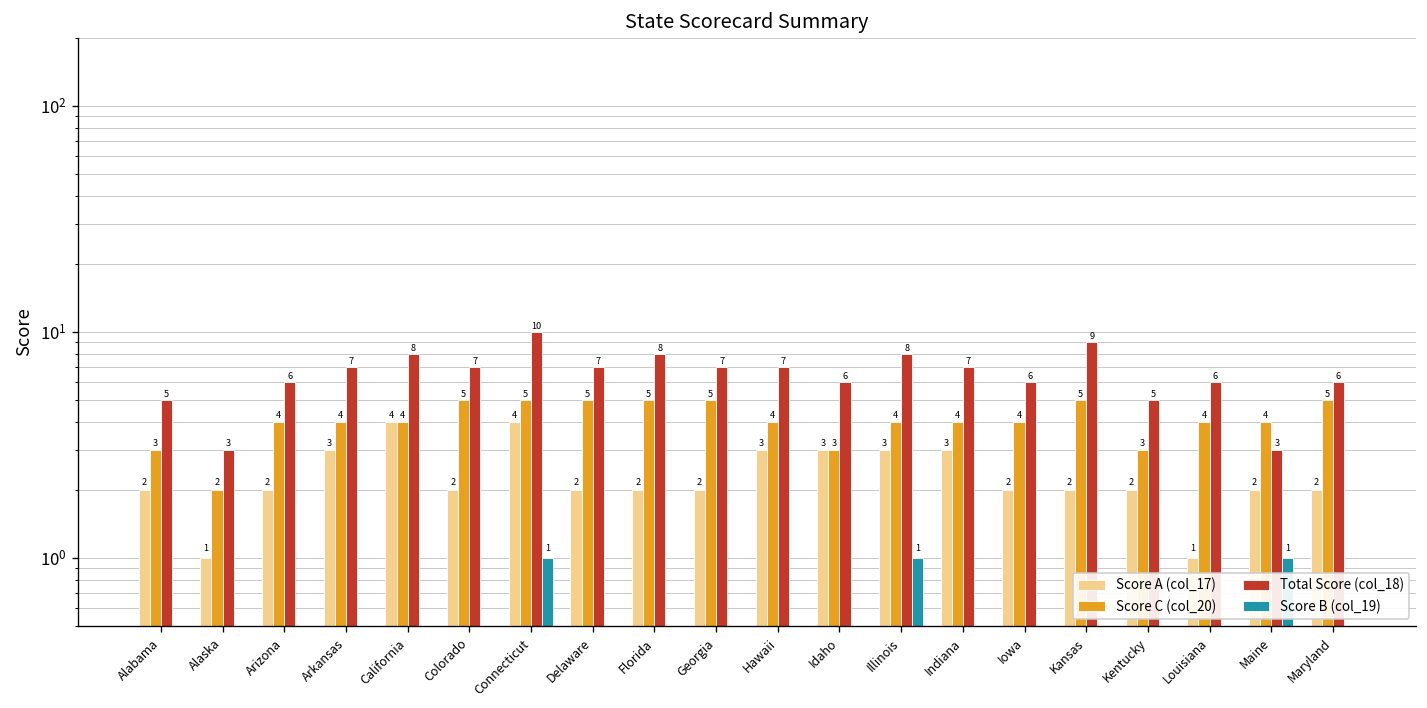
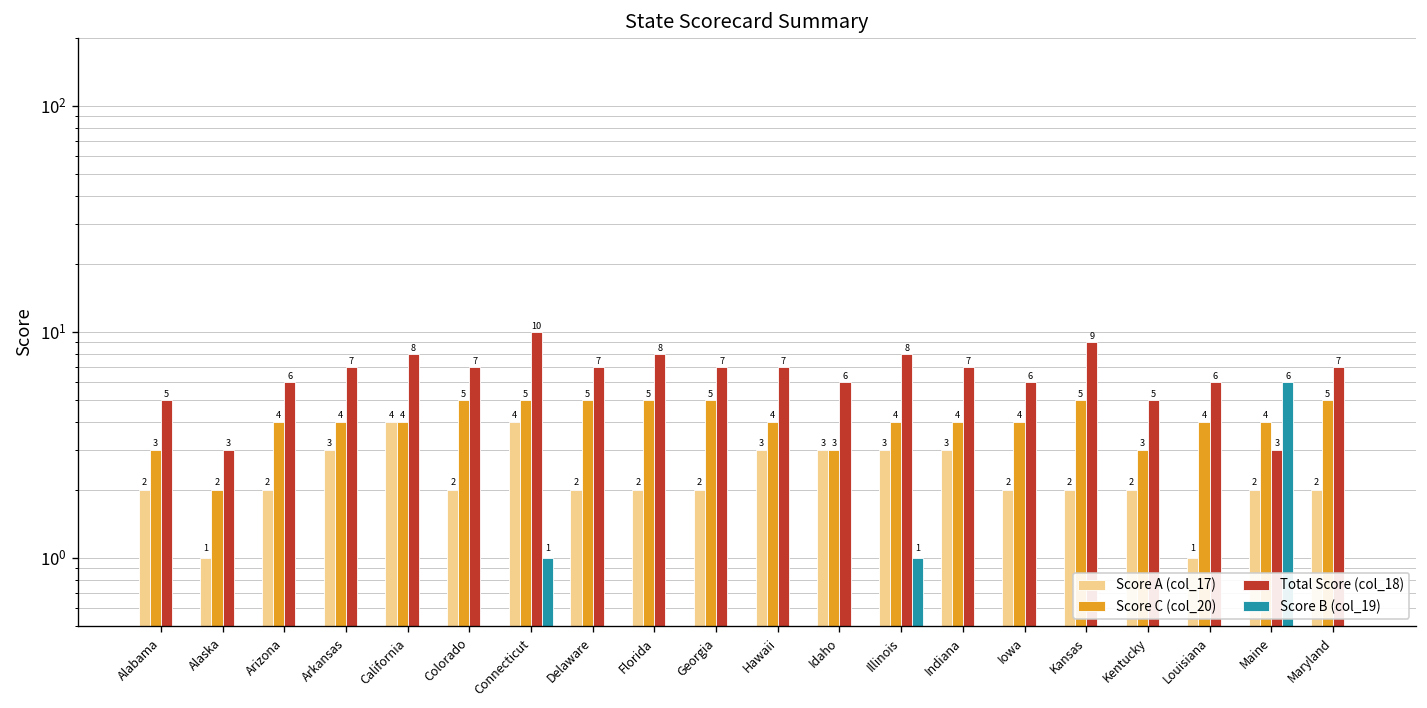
Score B (col_19), Maine: 1 -> 6
Total Score (col_18), Maryland: 6 -> 7
